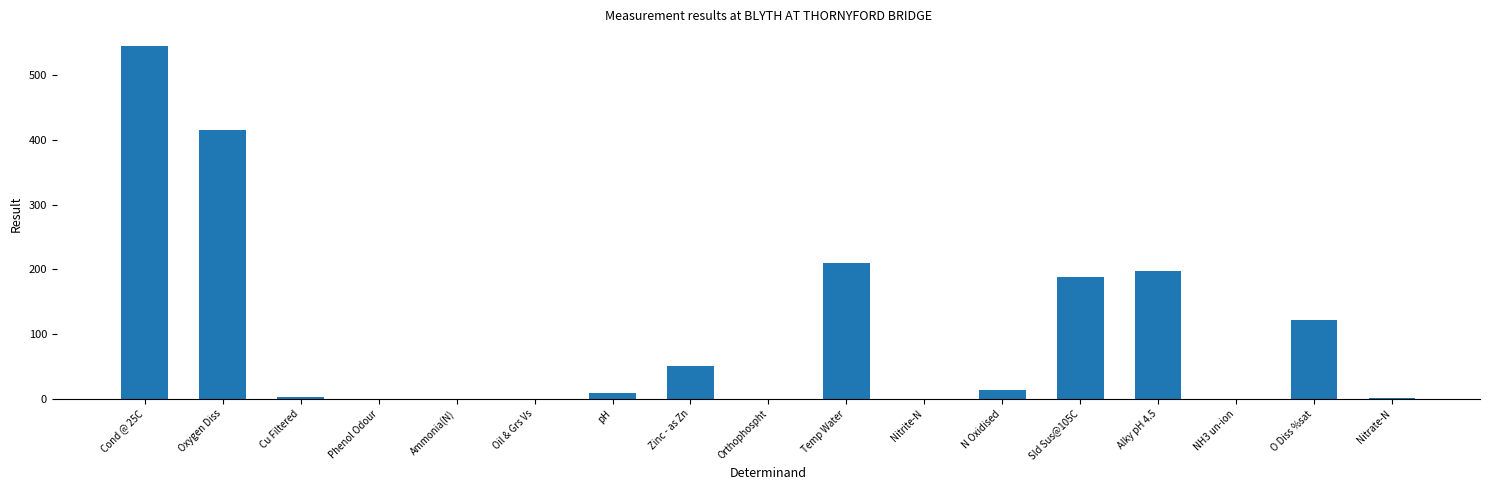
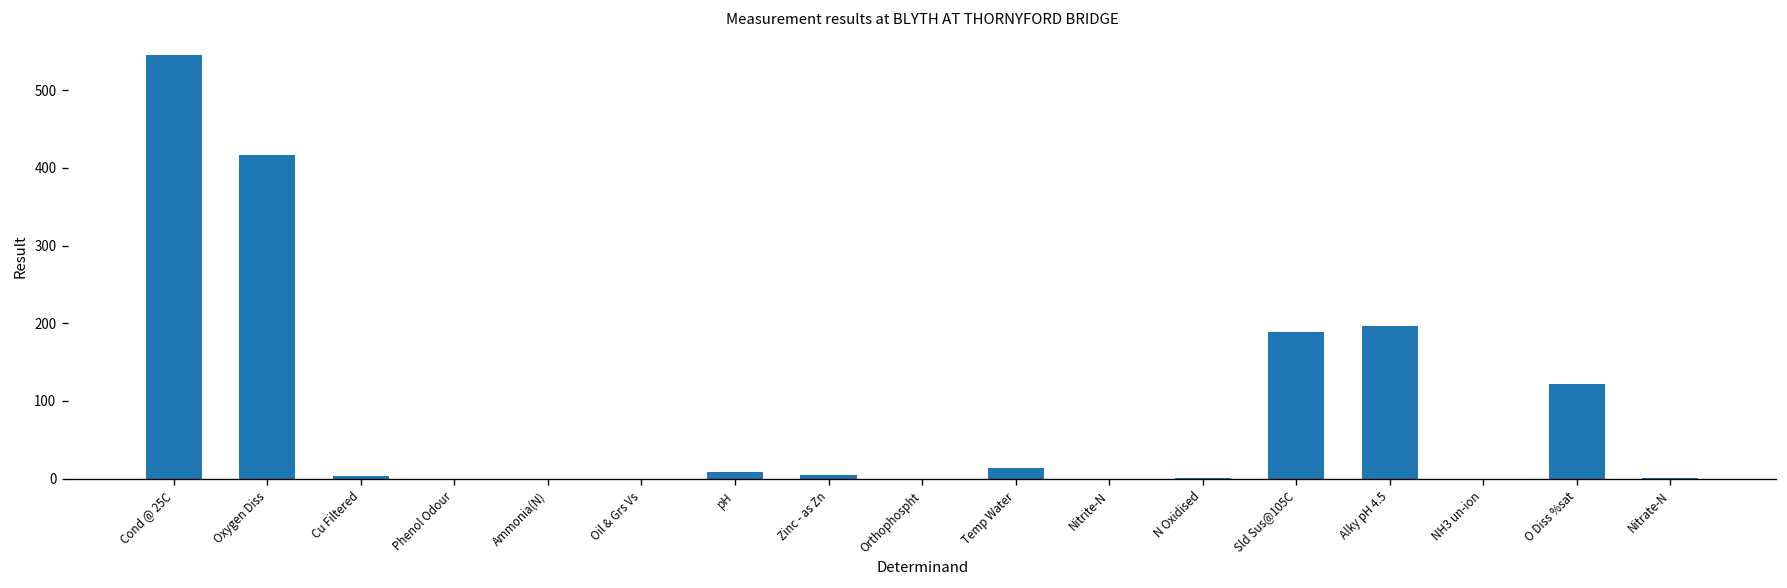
Zinc - as Zn: 50 -> 10
Temp Water: 210 -> 10
N Oxidised: 10 -> 0
